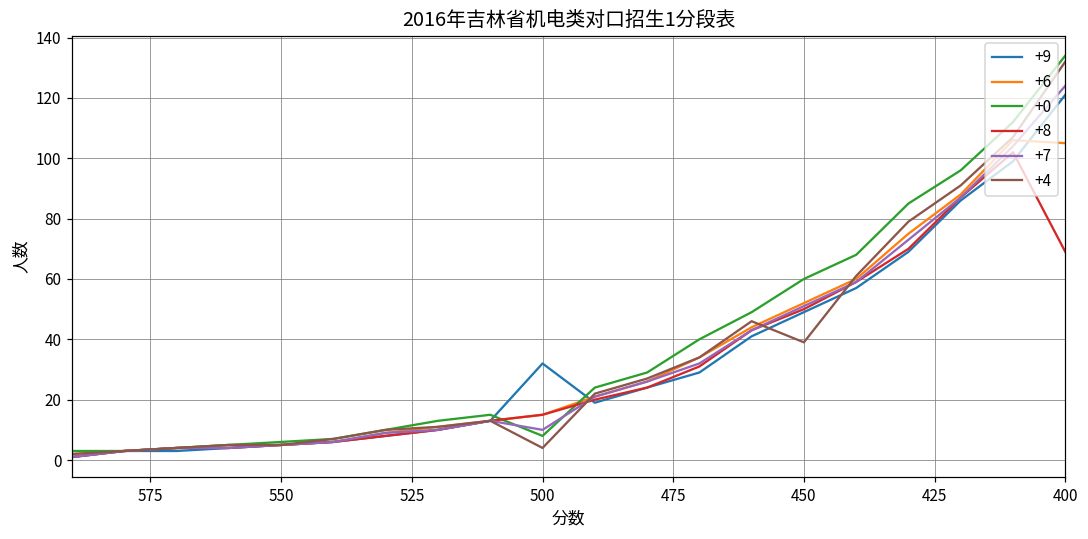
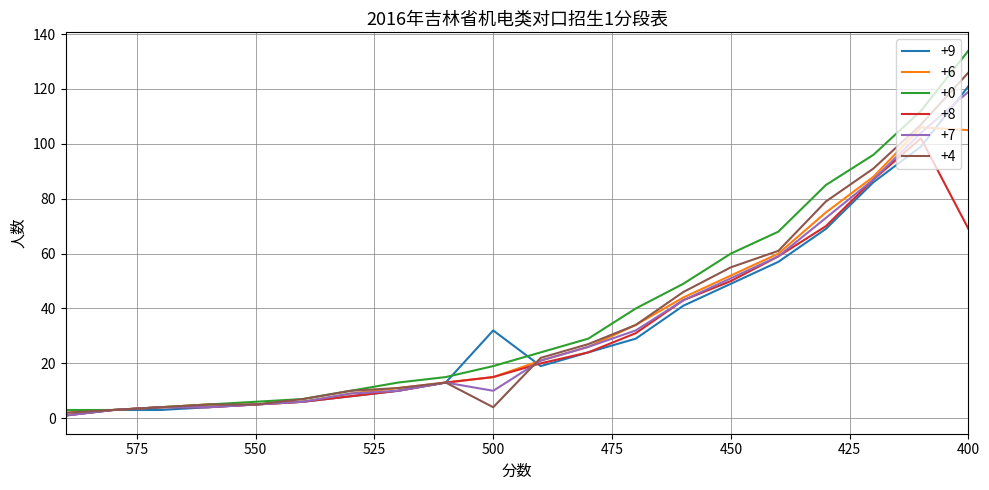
+0, 500: 8 -> 19
+4, 450: 39 -> 55
+7, 400: 124 -> 119
+4, 400: 132 -> 126
